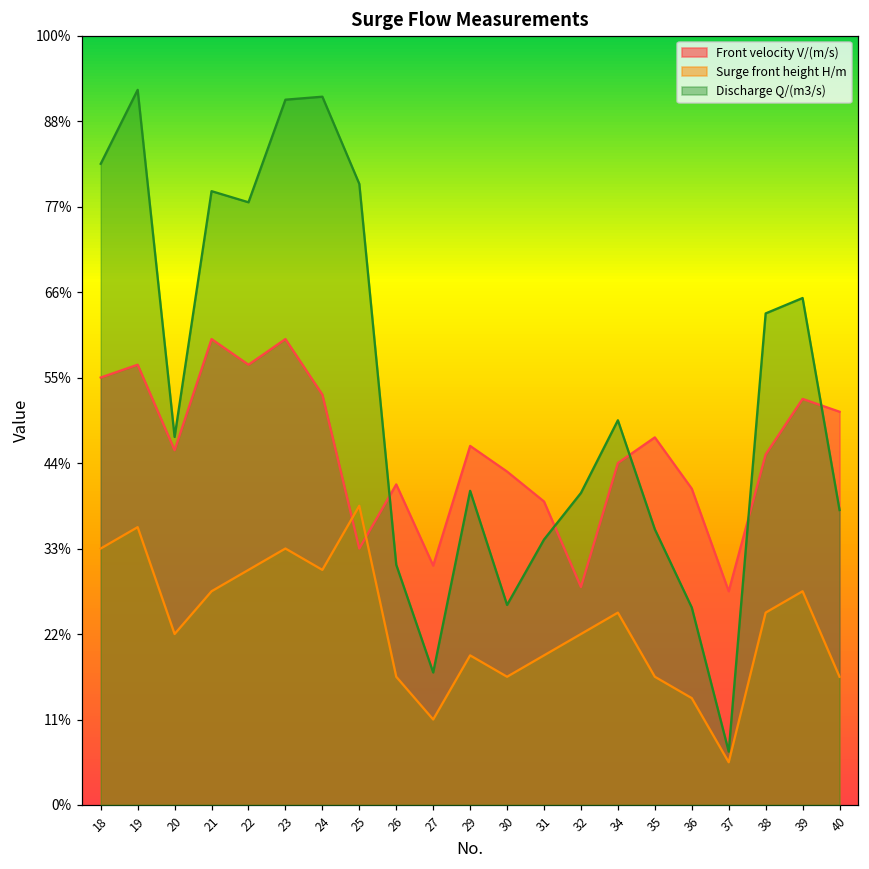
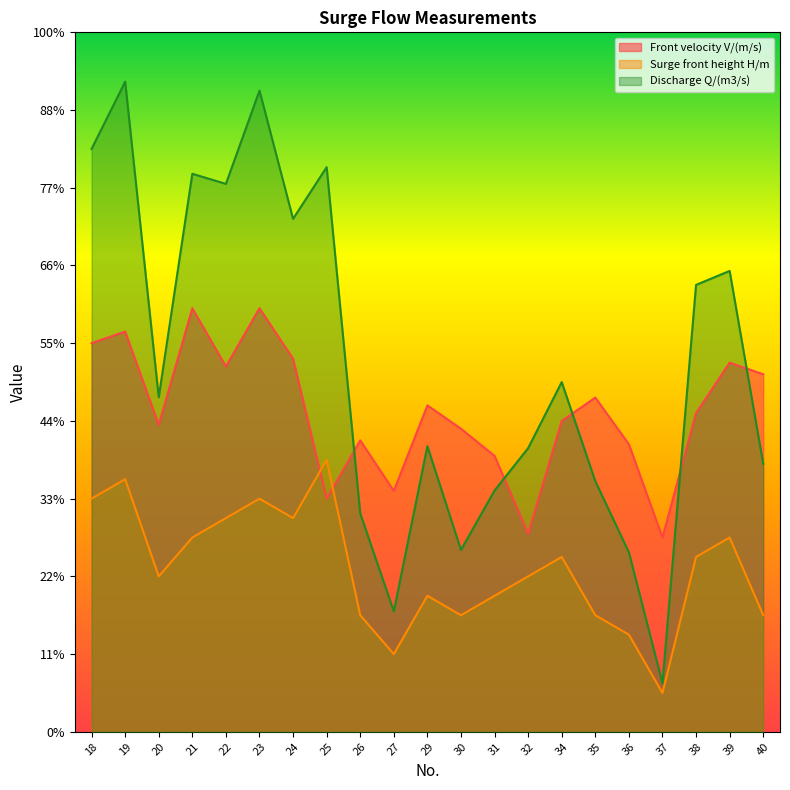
Front velocity V/(m/s), 20: 46% -> 44%
Front velocity V/(m/s), 22: 57% -> 52%
Discharge Q/(m3/s), 24: 92% -> 73%
Front velocity V/(m/s), 27: 31% -> 34%
